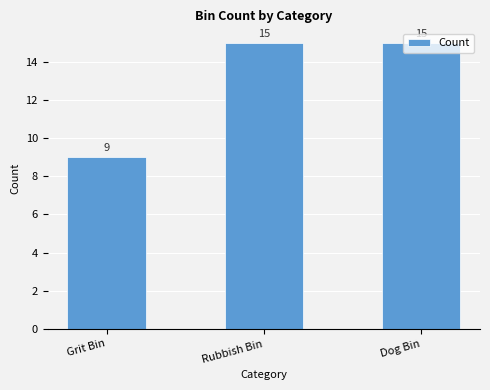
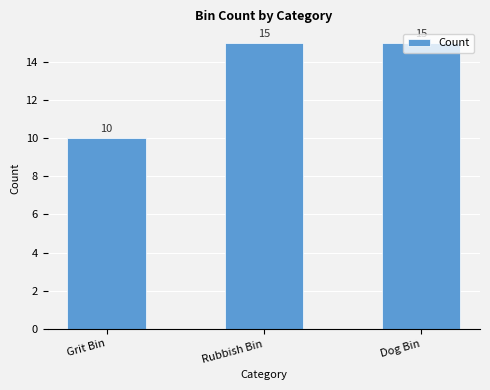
Grit Bin: 9 -> 10
